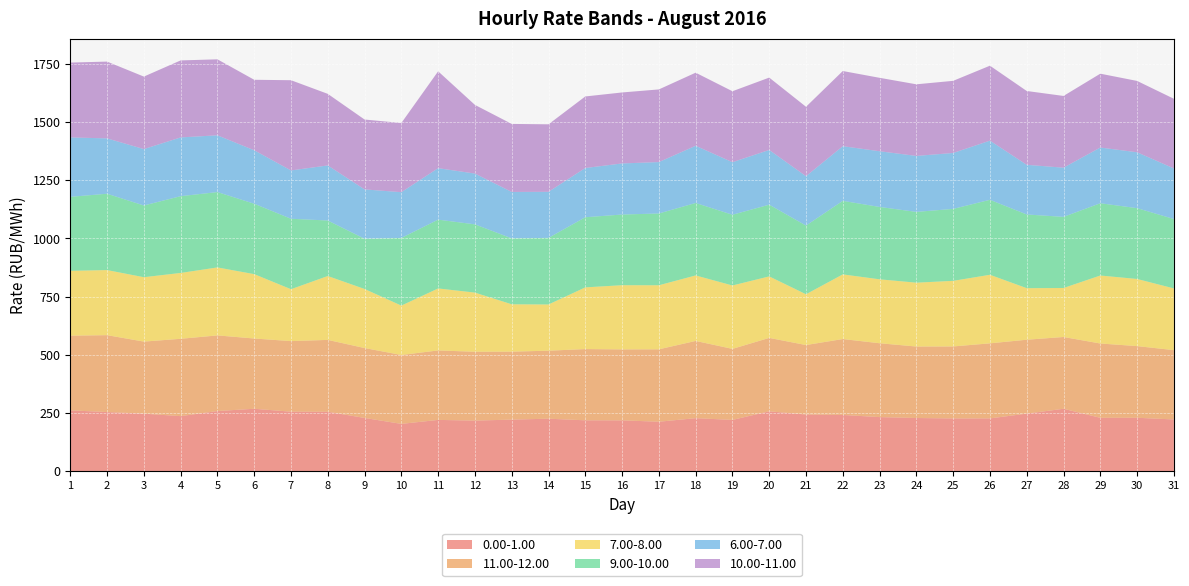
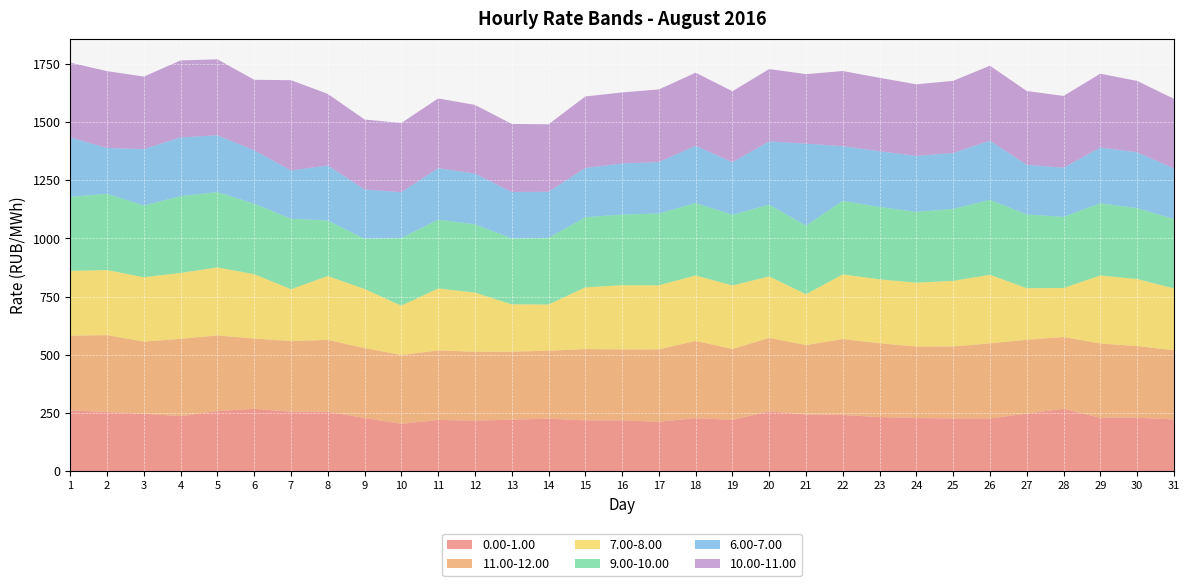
6.00-7.00, 2: 240 -> 200
10.00-11.00, 11: 420 -> 300
6.00-7.00, 20: 230 -> 270
6.00-7.00, 21: 210 -> 350
